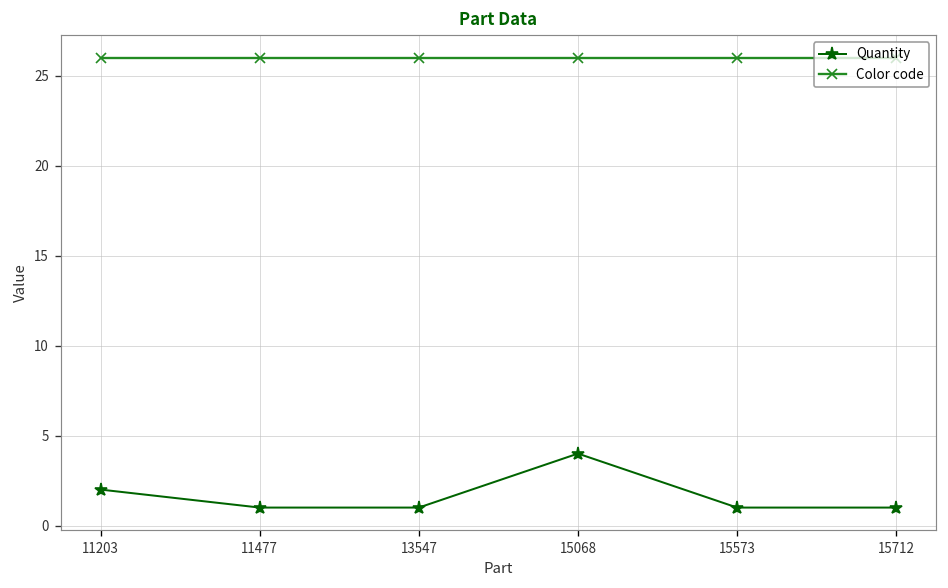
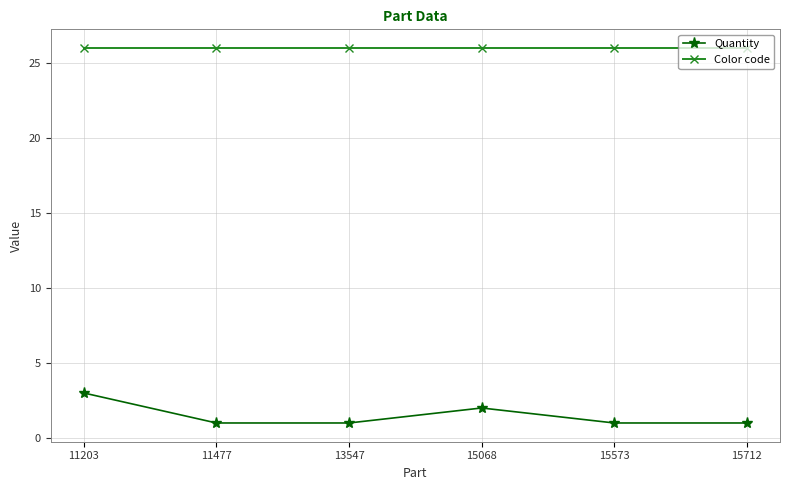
Quantity, 11203: 2 -> 3
Quantity, 15068: 4 -> 2
